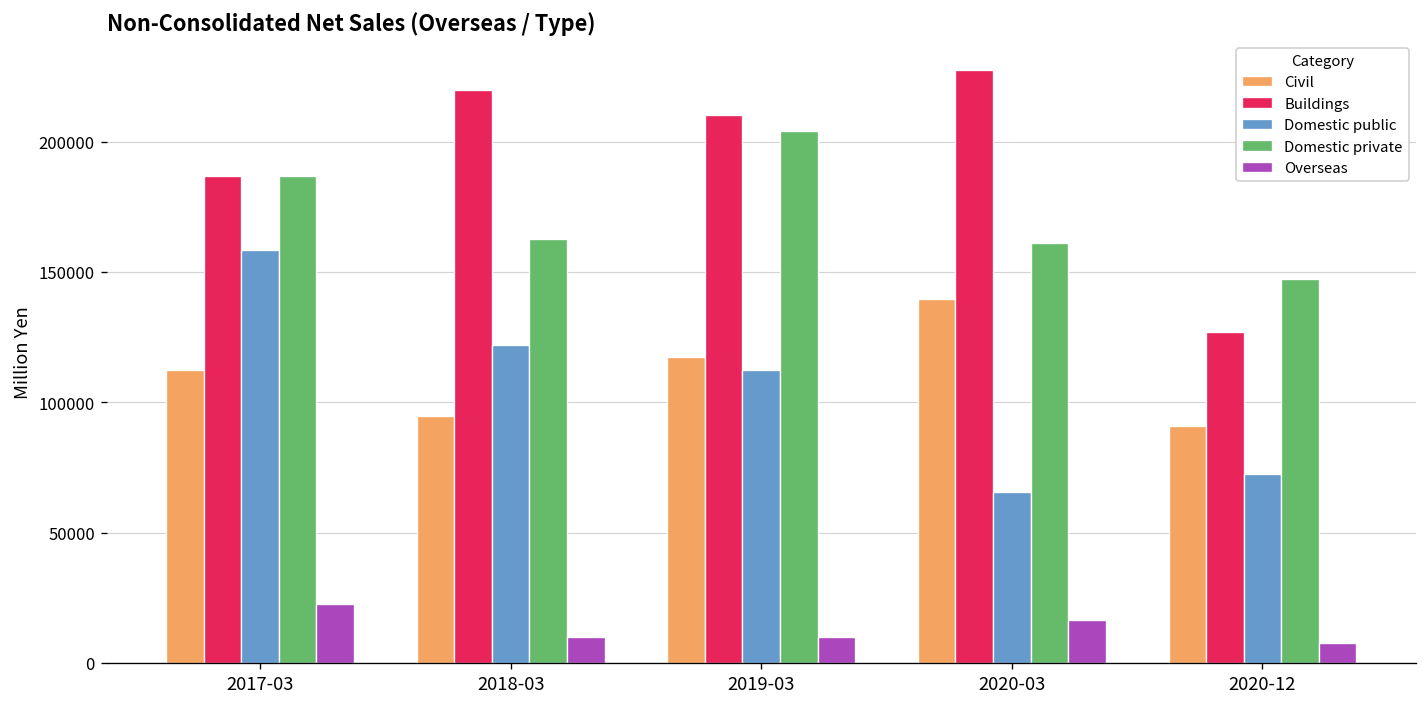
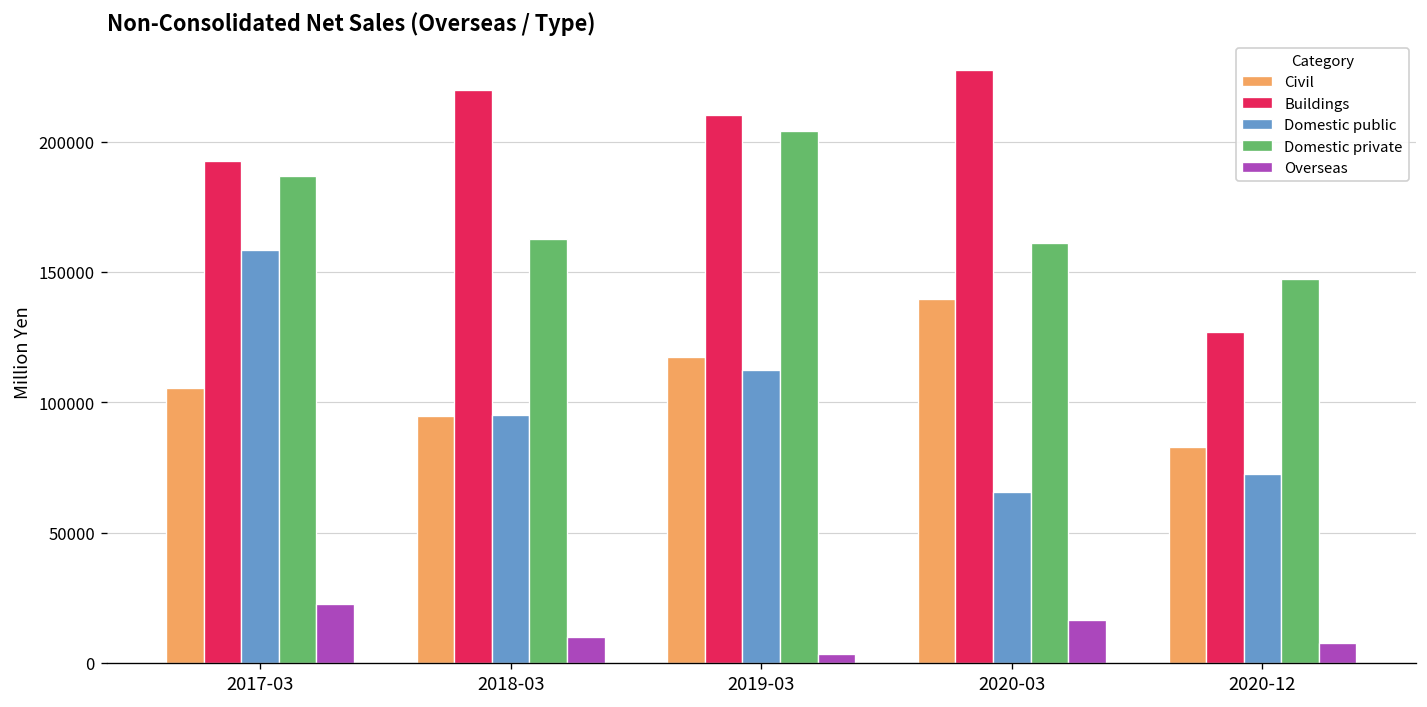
Civil, 2017-03: 112000 -> 105000
Buildings, 2017-03: 187000 -> 193000
Domestic public, 2018-03: 122000 -> 95000
Overseas, 2019-03: 10000 -> 3000
Civil, 2020-12: 91000 -> 83000
